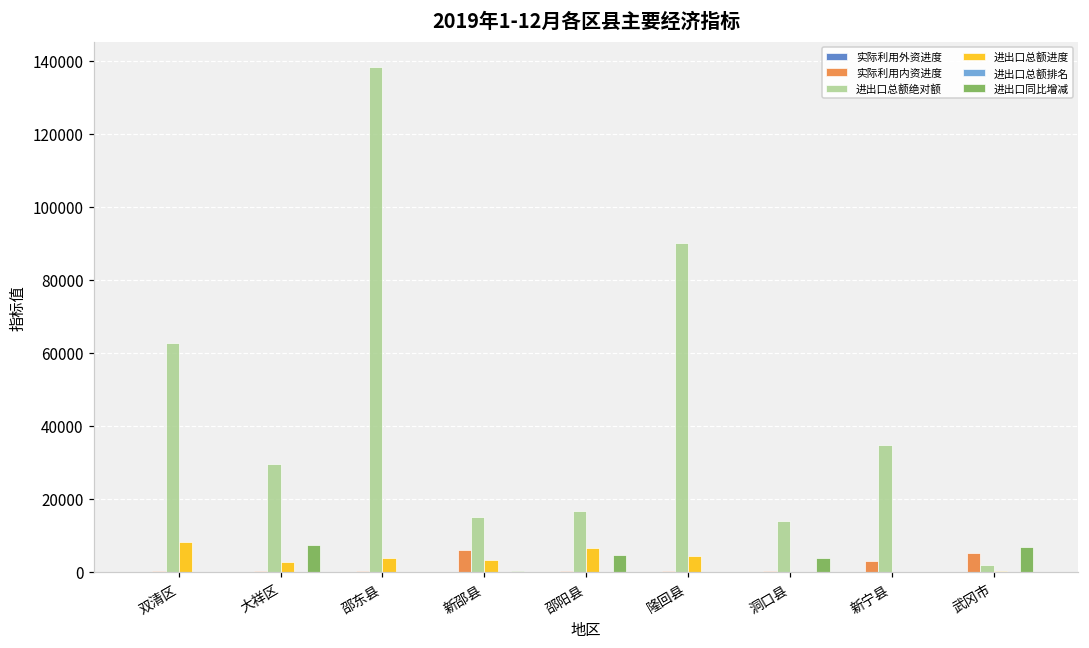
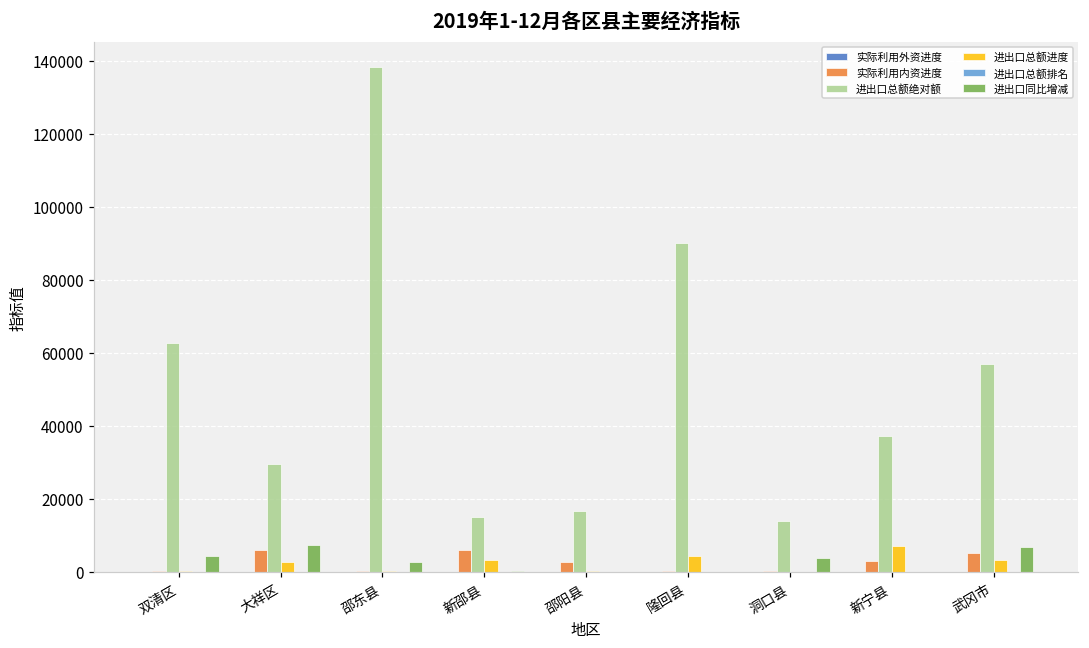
进出口总额进度, 双清区: 8000 -> 0
进出口同比增减, 双清区: 0 -> 4000
实际利用内资进度, 大祥区: 0 -> 6000
进出口总额进度, 邵东县: 4000 -> 0
进出口同比增减, 邵东县: 0 -> 3000
实际利用内资进度, 邵阳县: 0 -> 3000
进出口总额进度, 邵阳县: 6000 -> 0
进出口同比增减, 邵阳县: 5000 -> 0
进出口总额绝对额, 新宁县: 35000 -> 37000
进出口总额进度, 新宁县: 0 -> 7000
进出口总额绝对额, 武冈市: 2000 -> 57000
进出口总额进度, 武冈市: 0 -> 3000
